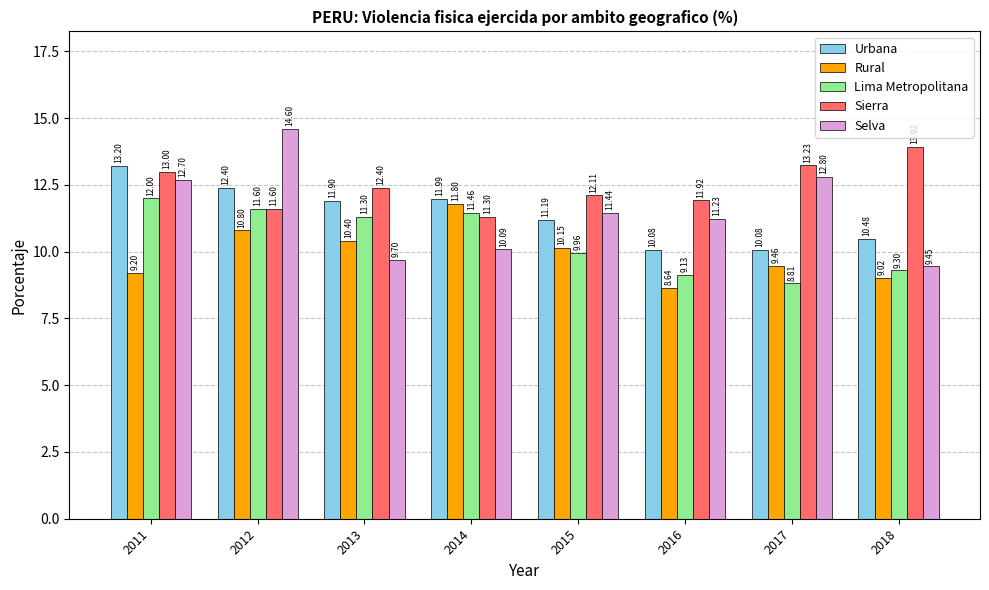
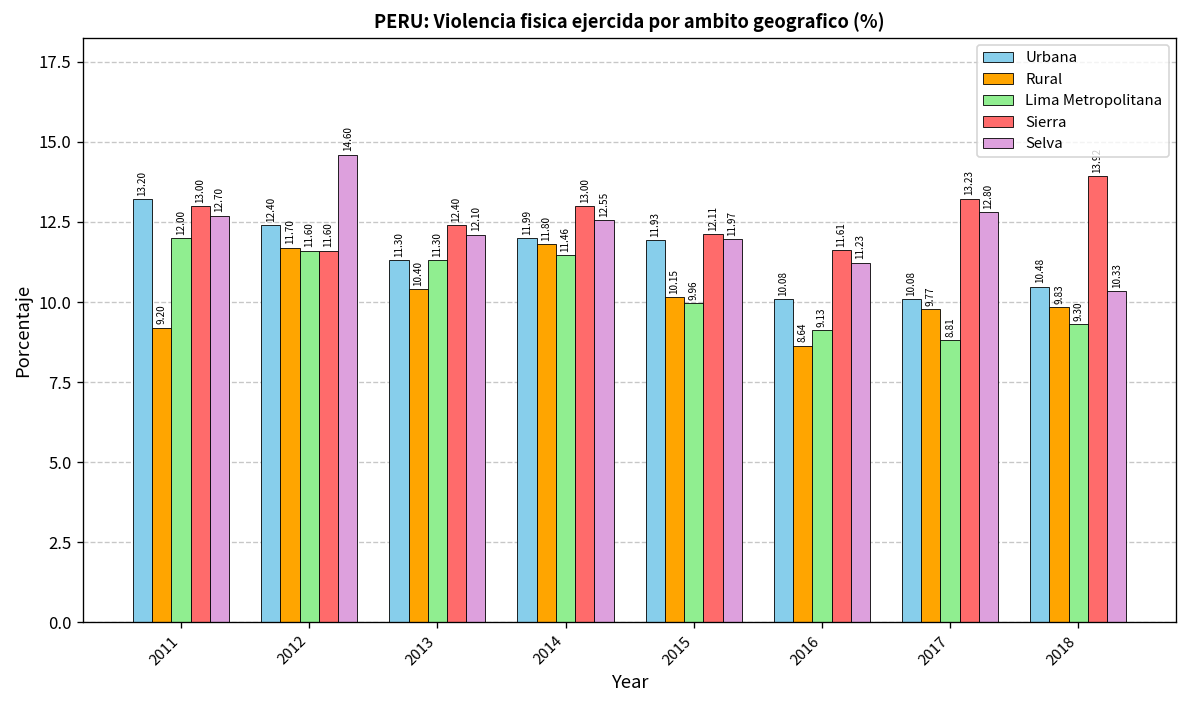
Rural, 2012: 10.80 -> 11.70
Urbana, 2013: 11.90 -> 11.30
Selva, 2013: 9.70 -> 12.10
Sierra, 2014: 11.30 -> 13.00
Selva, 2014: 10.09 -> 12.55
Urbana, 2015: 11.19 -> 11.93
Selva, 2015: 11.44 -> 11.97
Sierra, 2016: 11.92 -> 11.61
Rural, 2017: 9.46 -> 9.77
Rural, 2018: 9.02 -> 9.83
Selva, 2018: 9.45 -> 10.33
